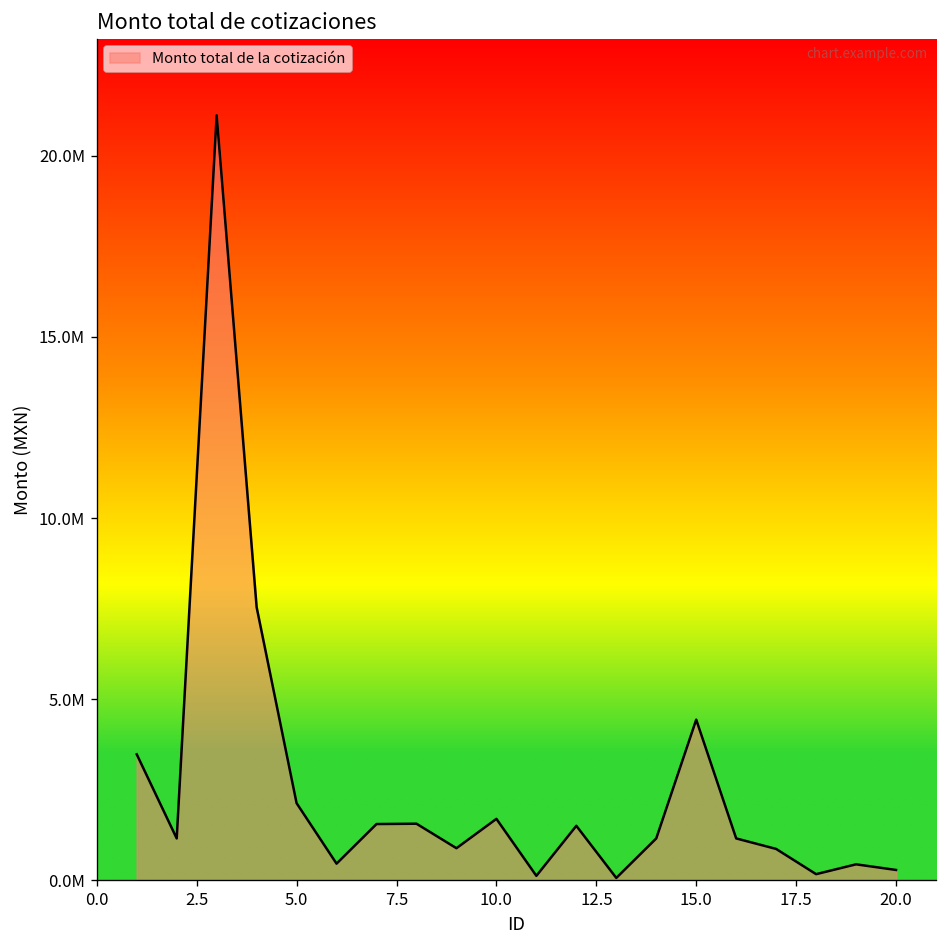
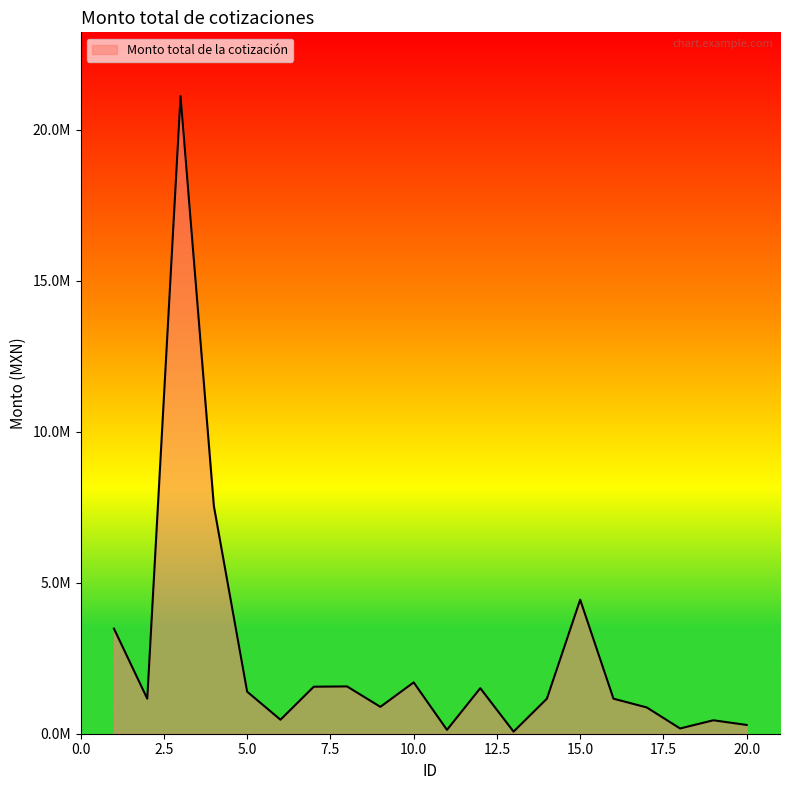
5.0: 2100000 -> 1400000
